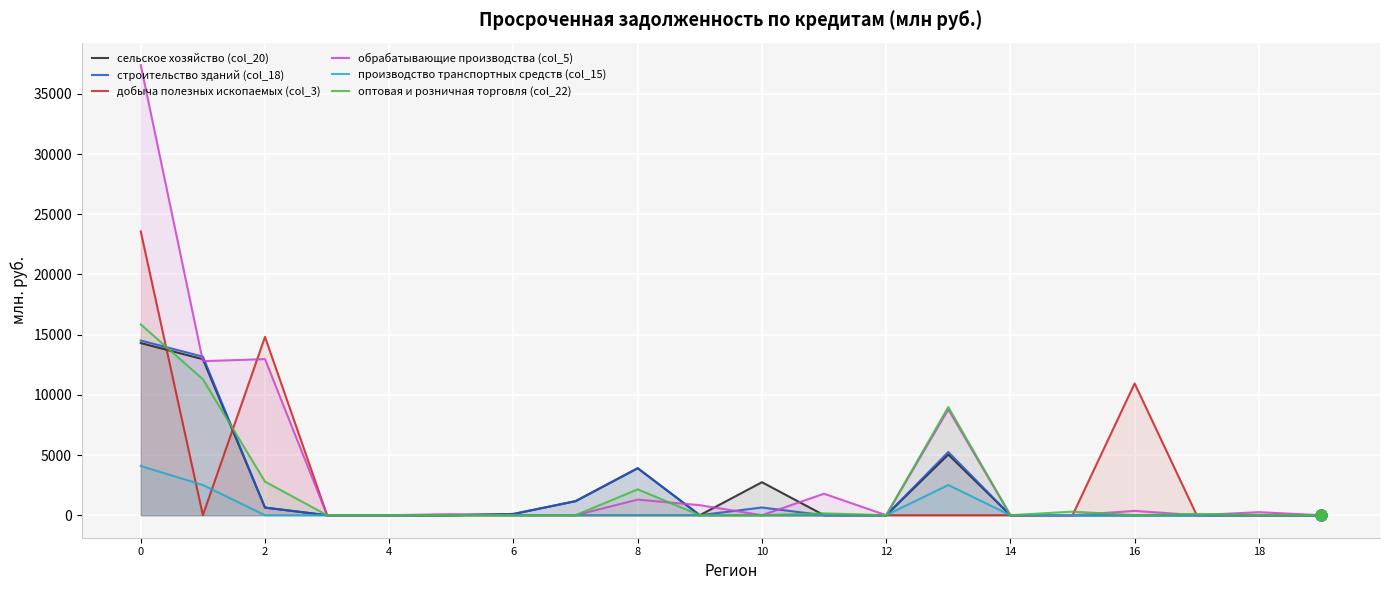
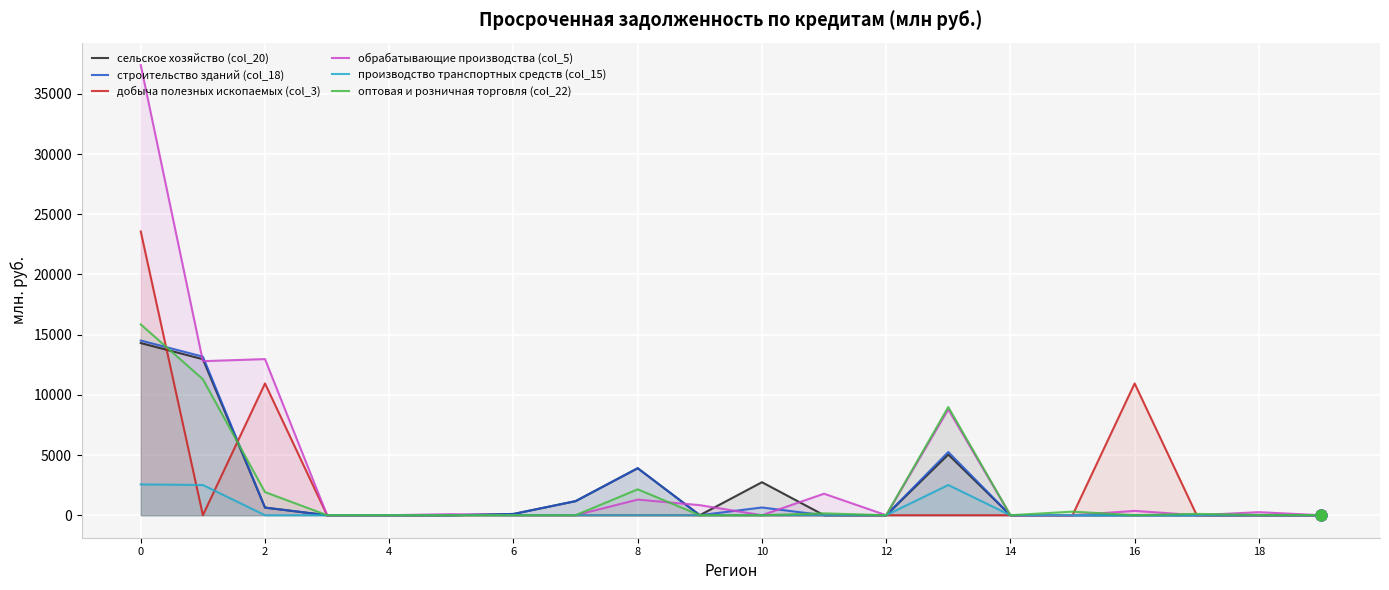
производство транспортных средств (col_15), 0: 4100 -> 2600
добыча полезных ископаемых (col_3), 2: 14800 -> 10900
оптовая и розничная торговля (col_22), 2: 2800 -> 1900
